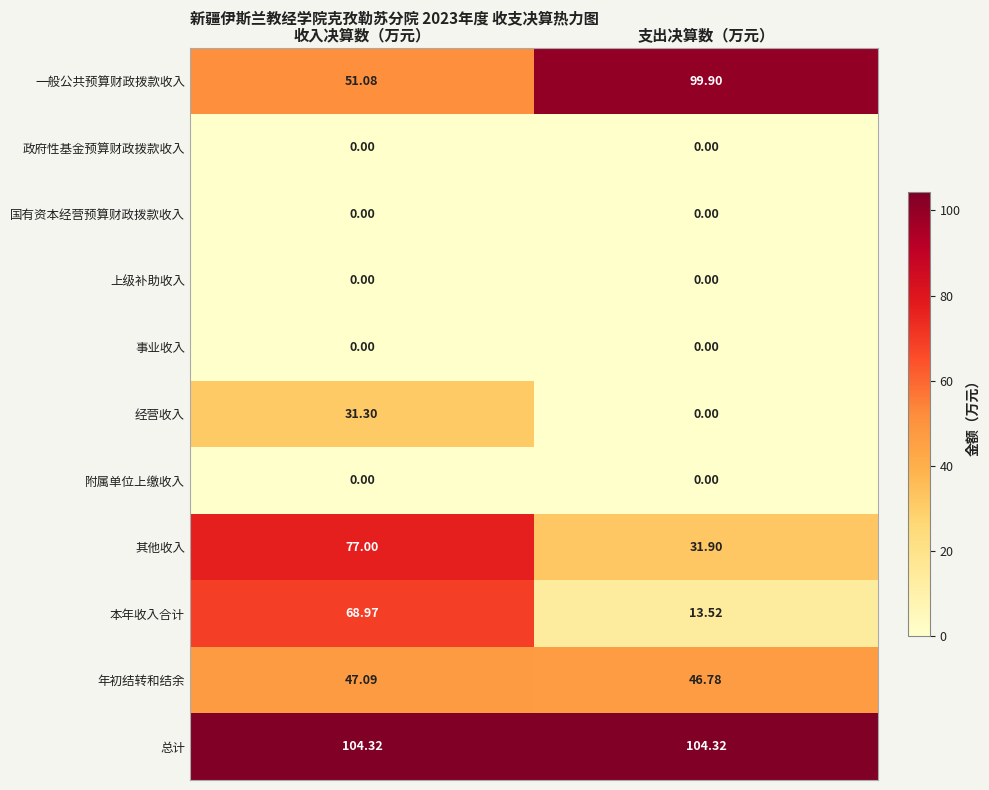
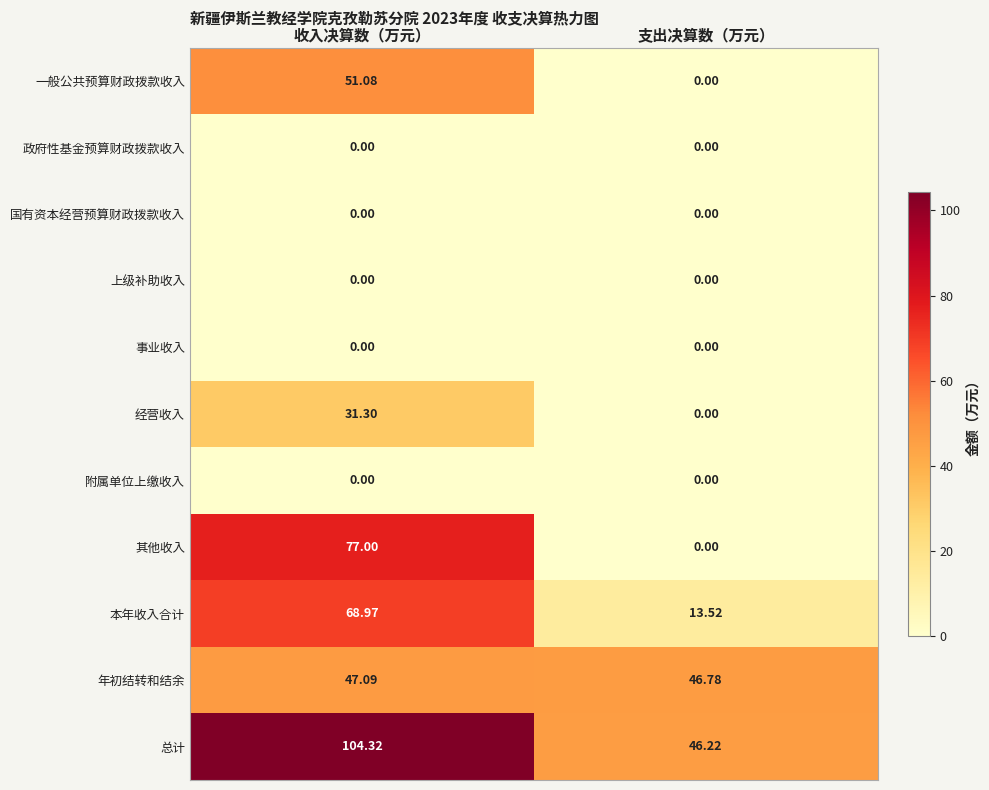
一般公共预算财政拨款收入, 支出决算数（万元）: 99.90 -> 0.00
其他收入, 支出决算数（万元）: 31.90 -> 0.00
总计, 支出决算数（万元）: 104.32 -> 46.22
